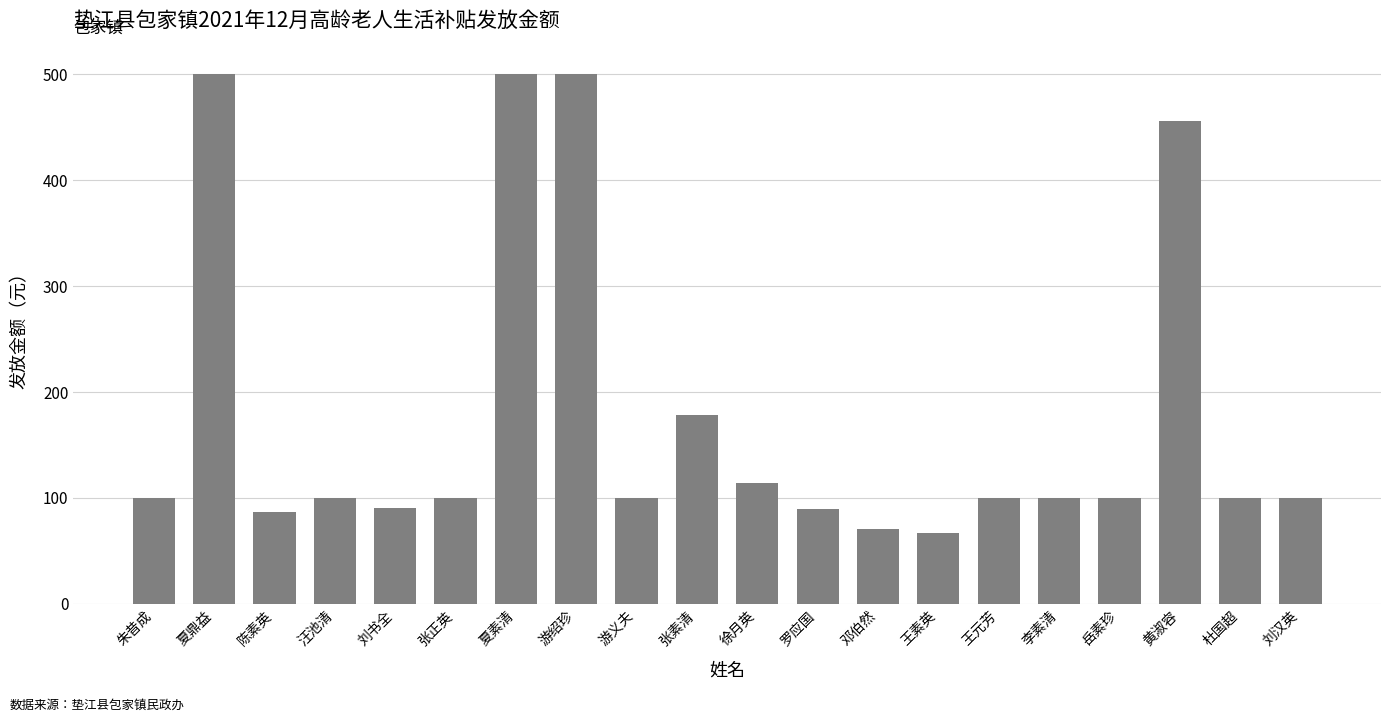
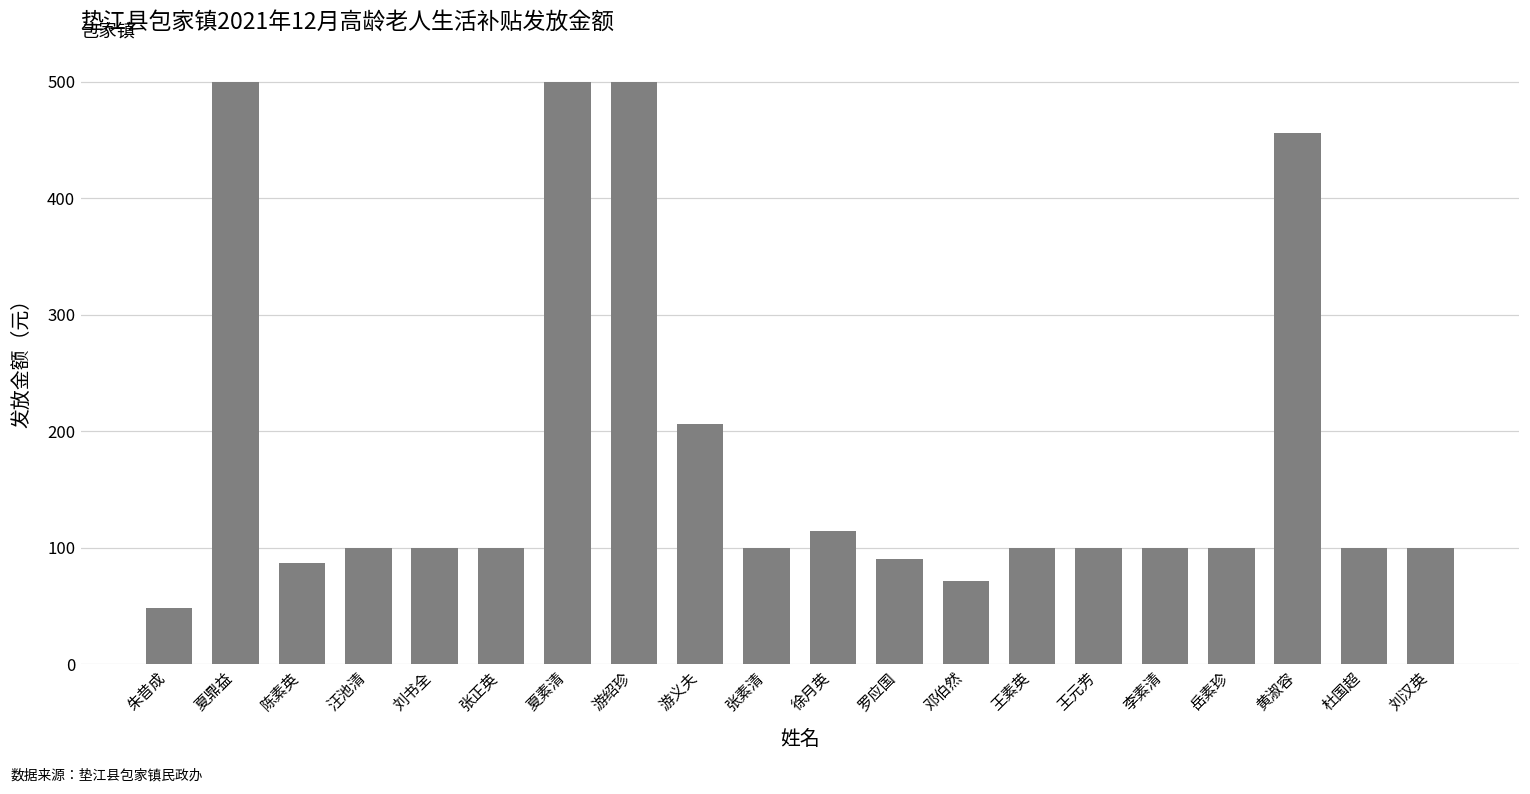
朱昔成: 100 -> 48
刘书全: 91 -> 100
游义夫: 100 -> 206
张素清: 178 -> 100
王素英: 67 -> 100
